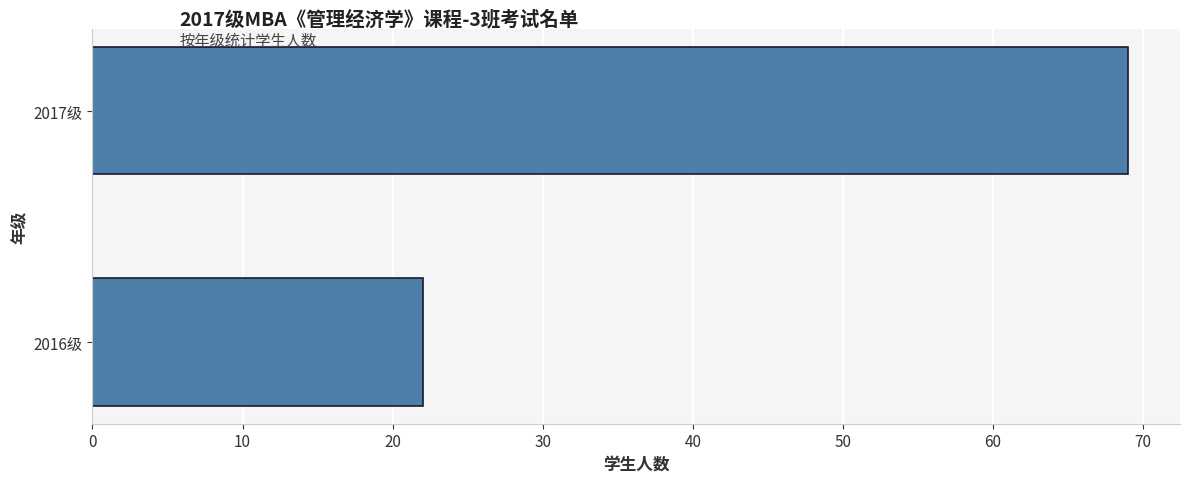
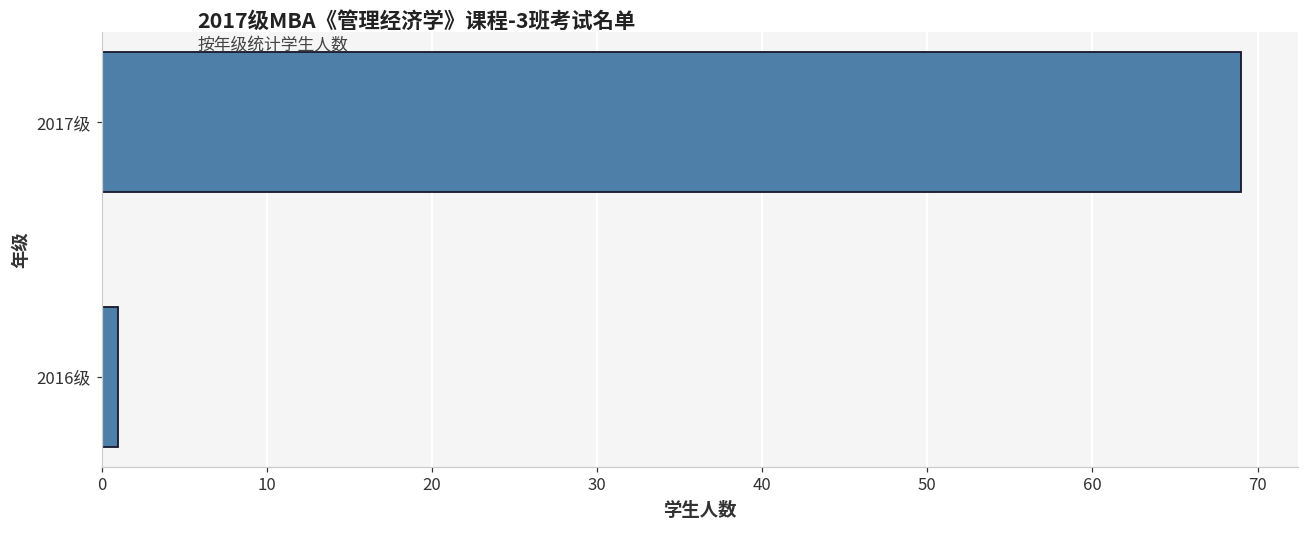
2016级: 22 -> 1
